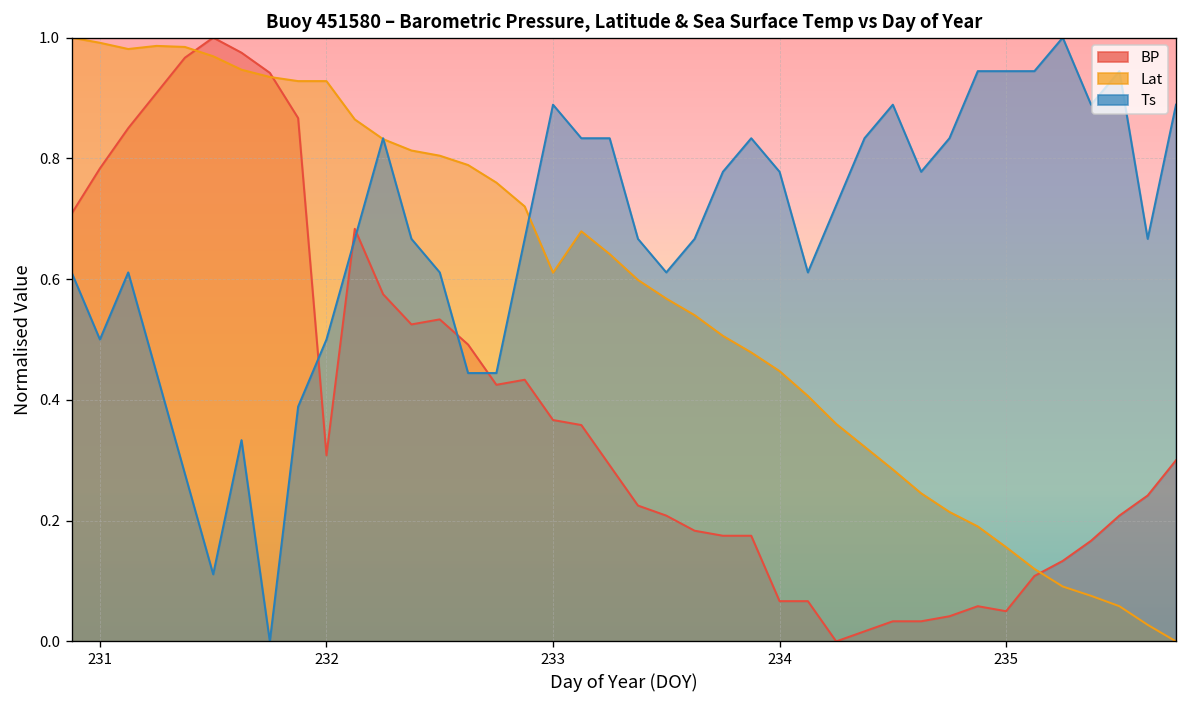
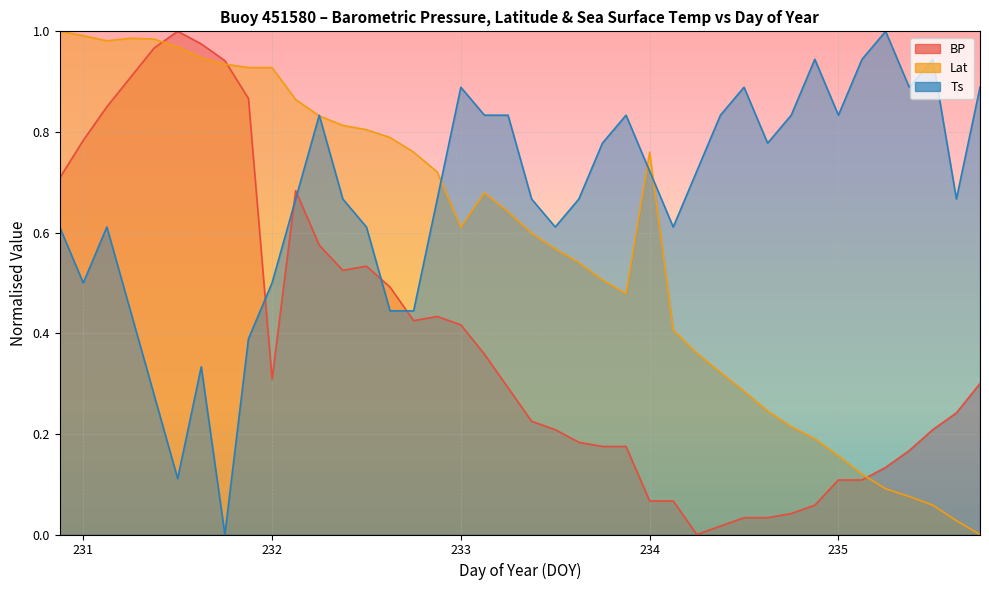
BP, 233: 0.37 -> 0.42
Lat, 234: 0.45 -> 0.76
Ts, 234: 0.78 -> 0.72
BP, 235: 0.05 -> 0.11
Ts, 235: 0.94 -> 0.83
